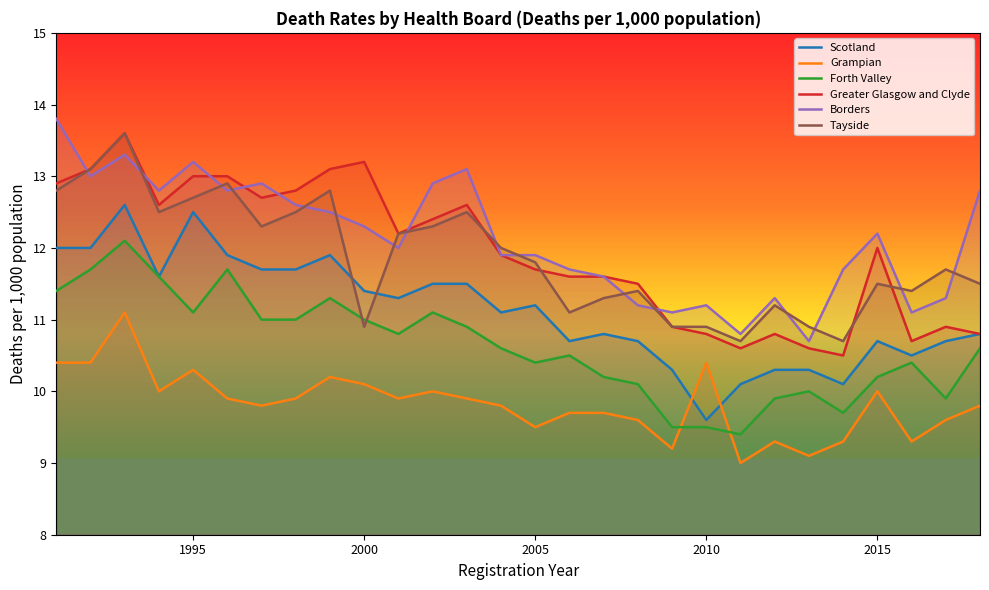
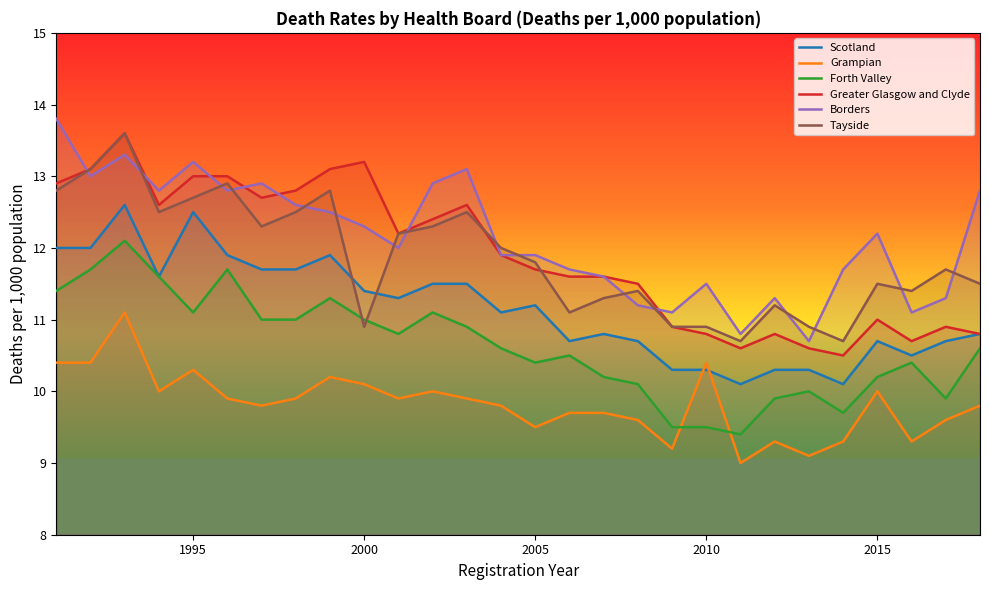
Scotland, 2010: 9.6 -> 10.3
Borders, 2010: 11.2 -> 11.5
Greater Glasgow and Clyde, 2015: 12 -> 11
